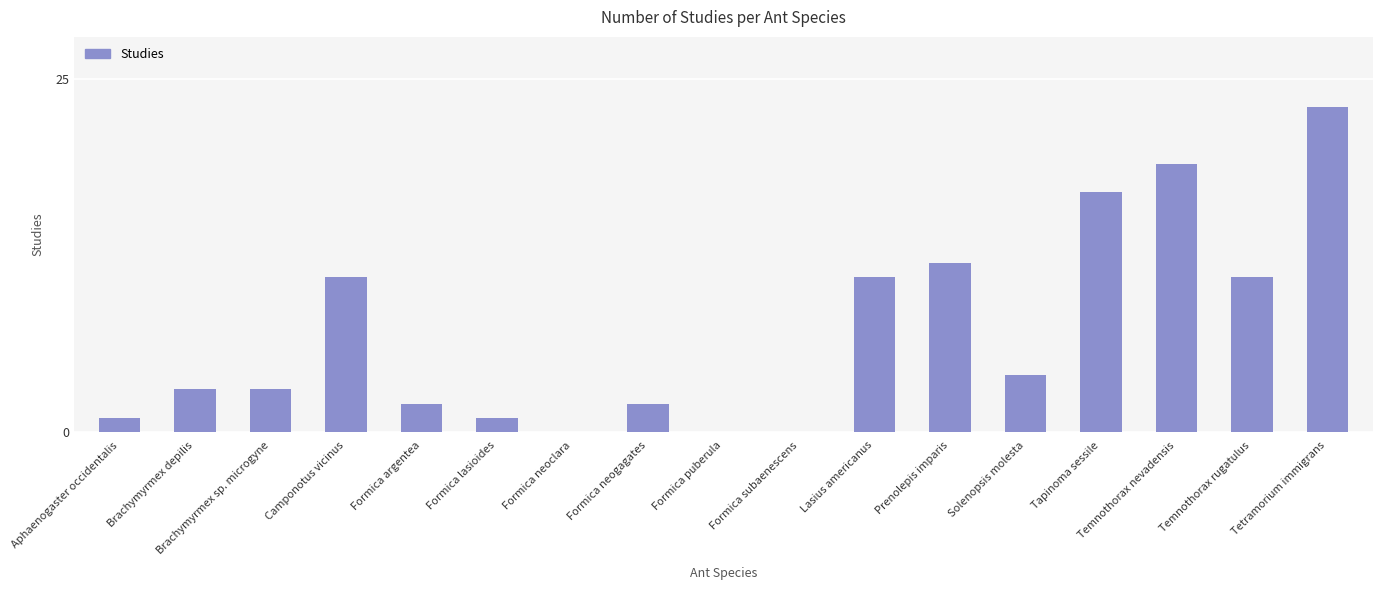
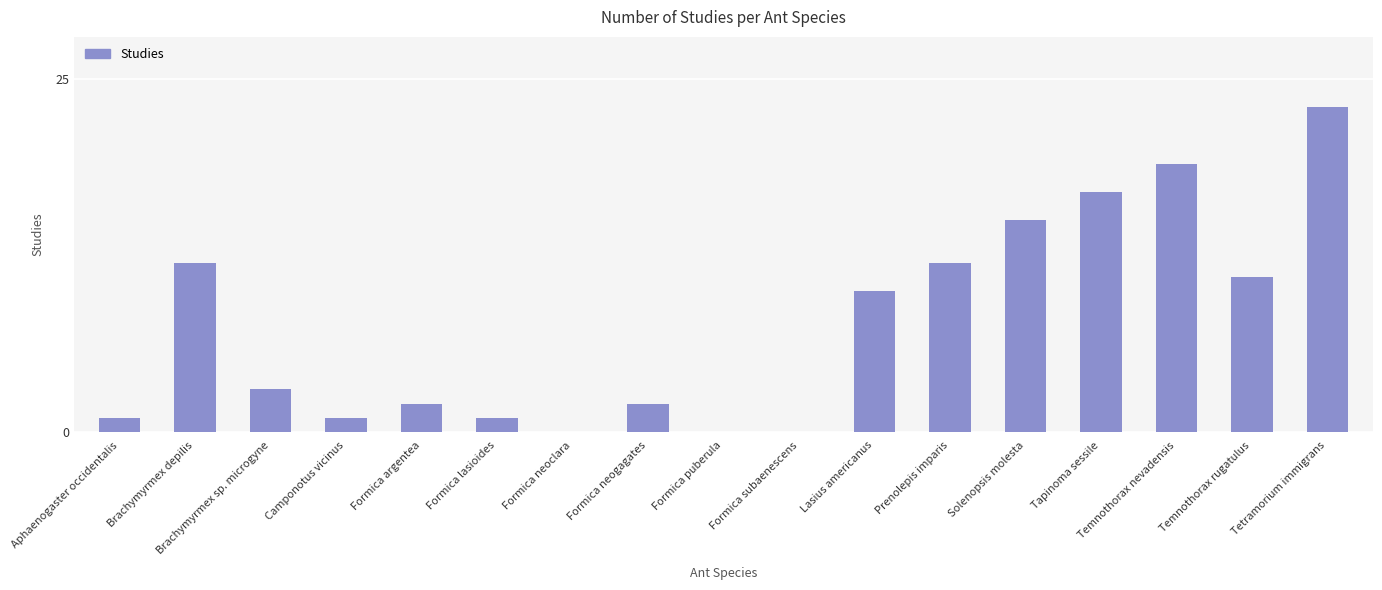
Brachymyrmex depilis: 3 -> 12
Camponotus vicinus: 11 -> 1
Lasius americanus: 11 -> 10
Solenopsis molesta: 4 -> 15
